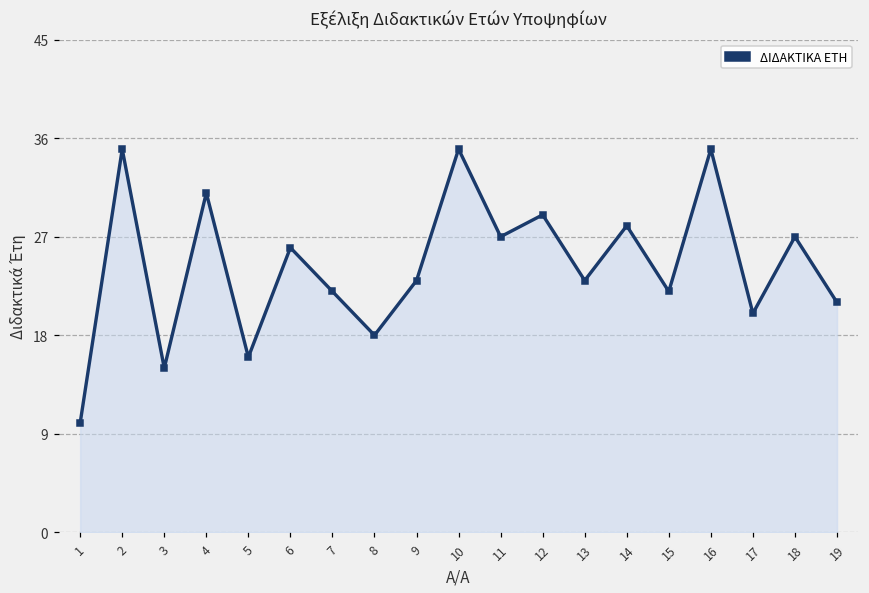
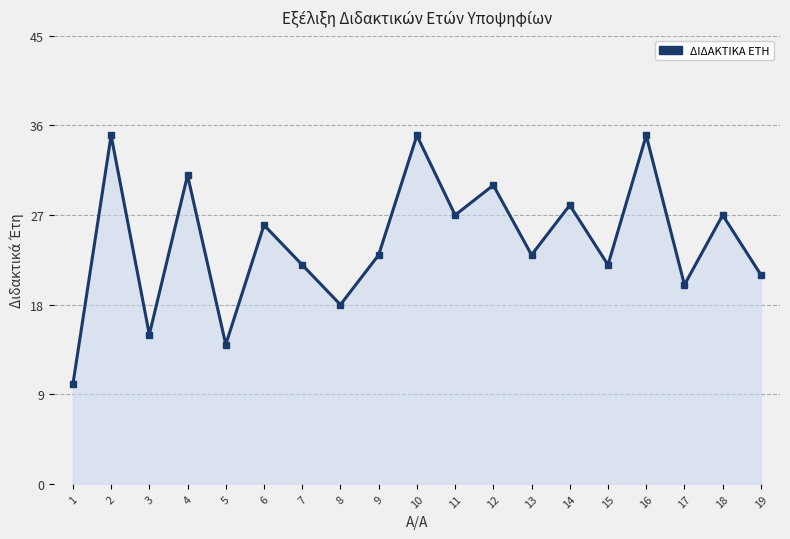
5: 16 -> 14
12: 29 -> 30
